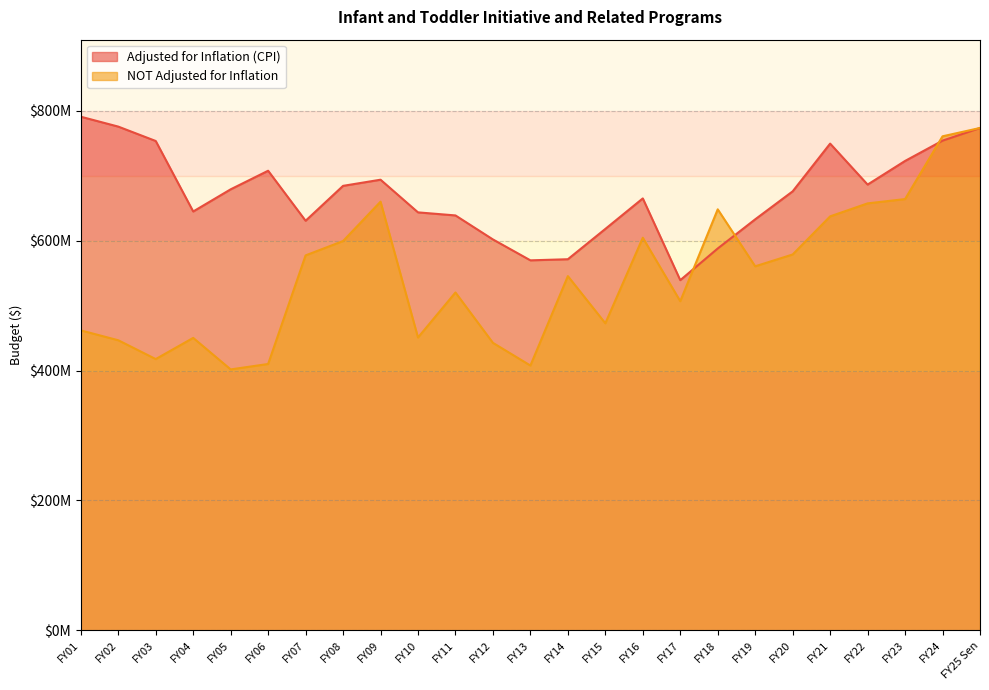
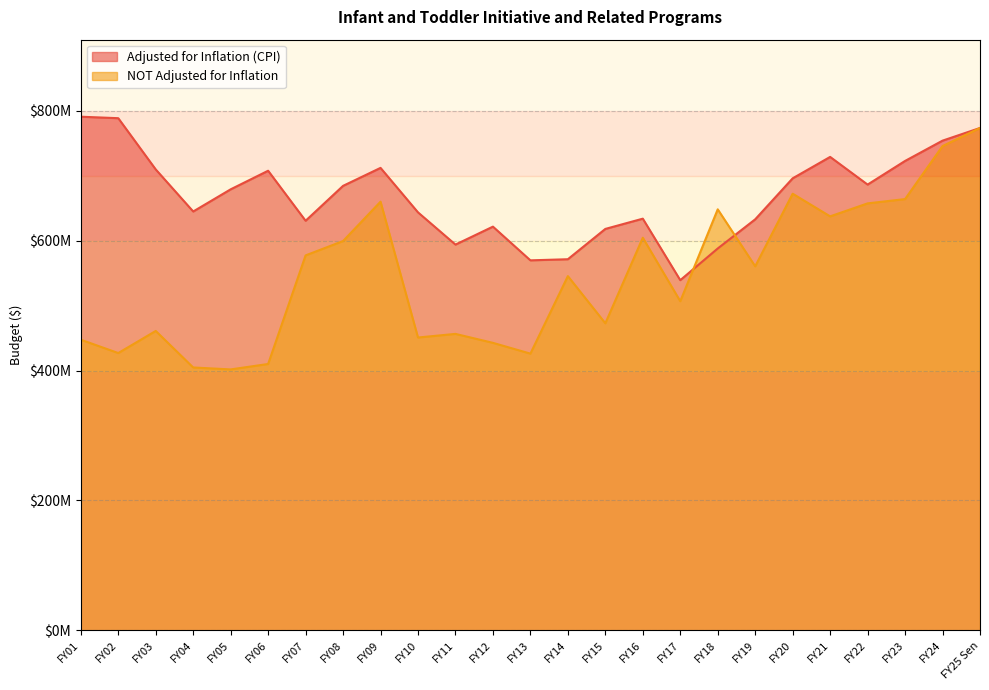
NOT Adjusted for Inflation, FY01: $460000000 -> $450000000
Adjusted for Inflation (CPI), FY02: $780000000 -> $790000000
NOT Adjusted for Inflation, FY02: $450000000 -> $430000000
Adjusted for Inflation (CPI), FY03: $750000000 -> $710000000
NOT Adjusted for Inflation, FY03: $420000000 -> $460000000
NOT Adjusted for Inflation, FY04: $450000000 -> $400000000
Adjusted for Inflation (CPI), FY09: $690000000 -> $710000000
Adjusted for Inflation (CPI), FY11: $640000000 -> $590000000
NOT Adjusted for Inflation, FY11: $520000000 -> $460000000
Adjusted for Inflation (CPI), FY12: $600000000 -> $620000000
NOT Adjusted for Inflation, FY13: $410000000 -> $430000000
Adjusted for Inflation (CPI), FY16: $670000000 -> $630000000
Adjusted for Inflation (CPI), FY20: $680000000 -> $700000000
NOT Adjusted for Inflation, FY20: $580000000 -> $670000000
Adjusted for Inflation (CPI), FY21: $750000000 -> $730000000
NOT Adjusted for Inflation, FY24: $760000000 -> $750000000
